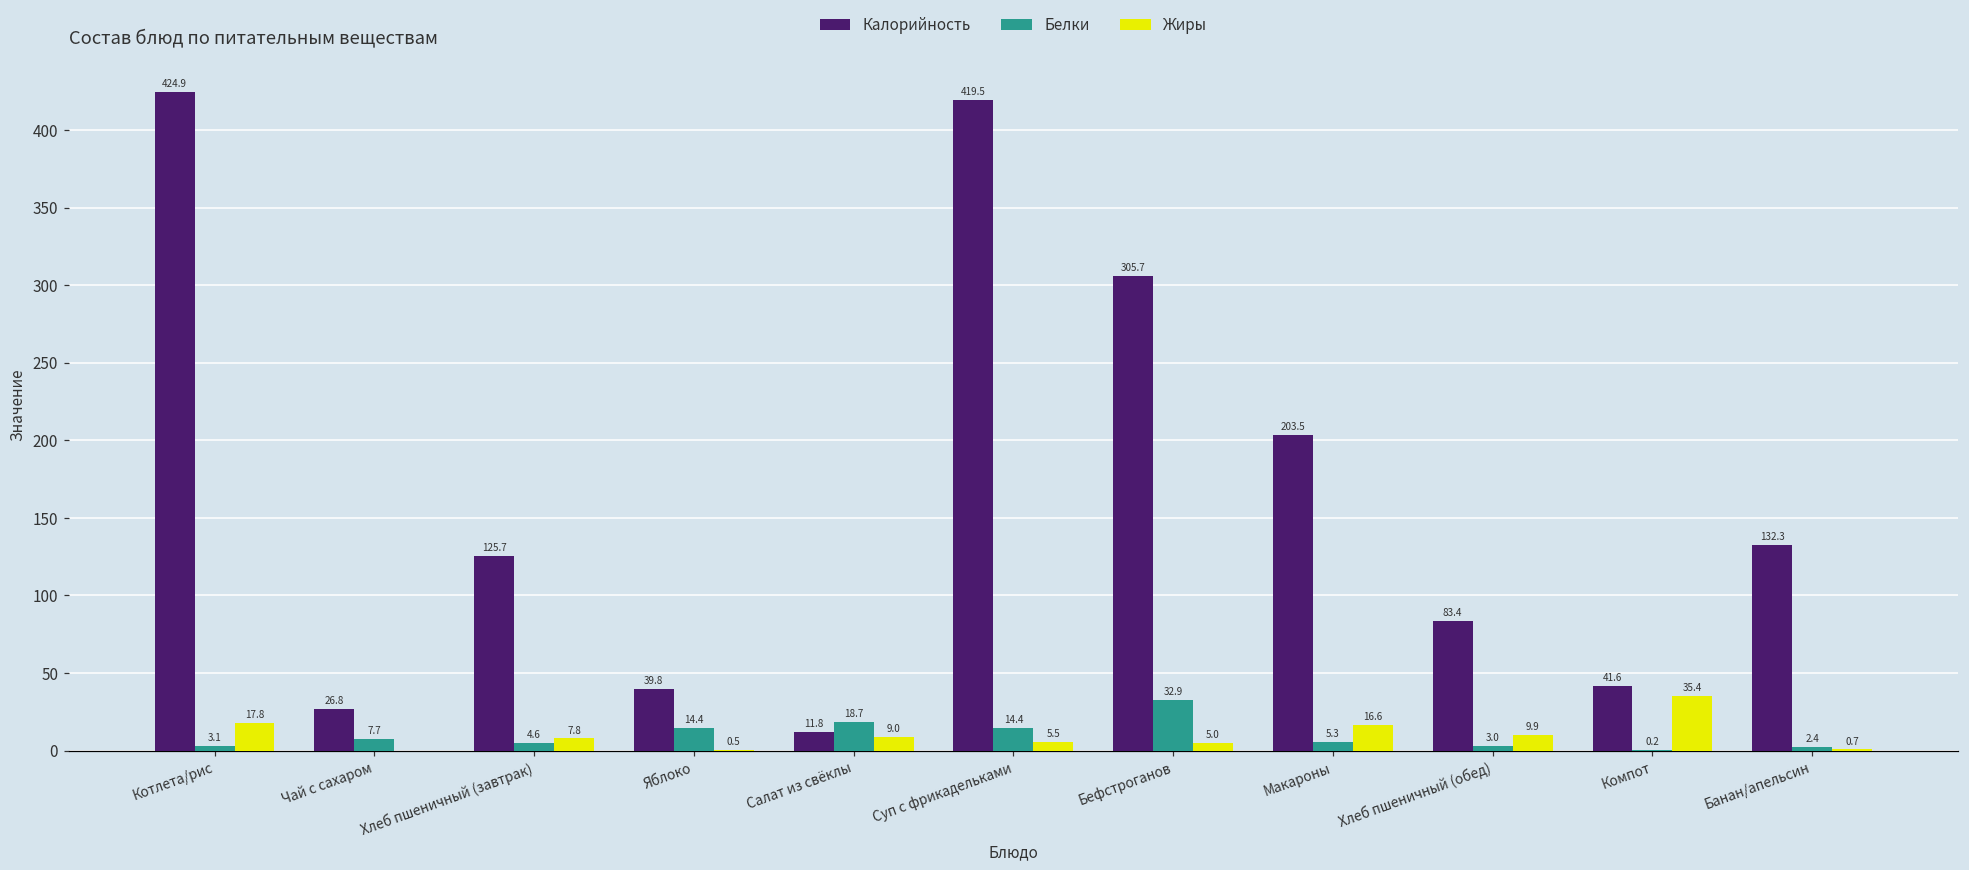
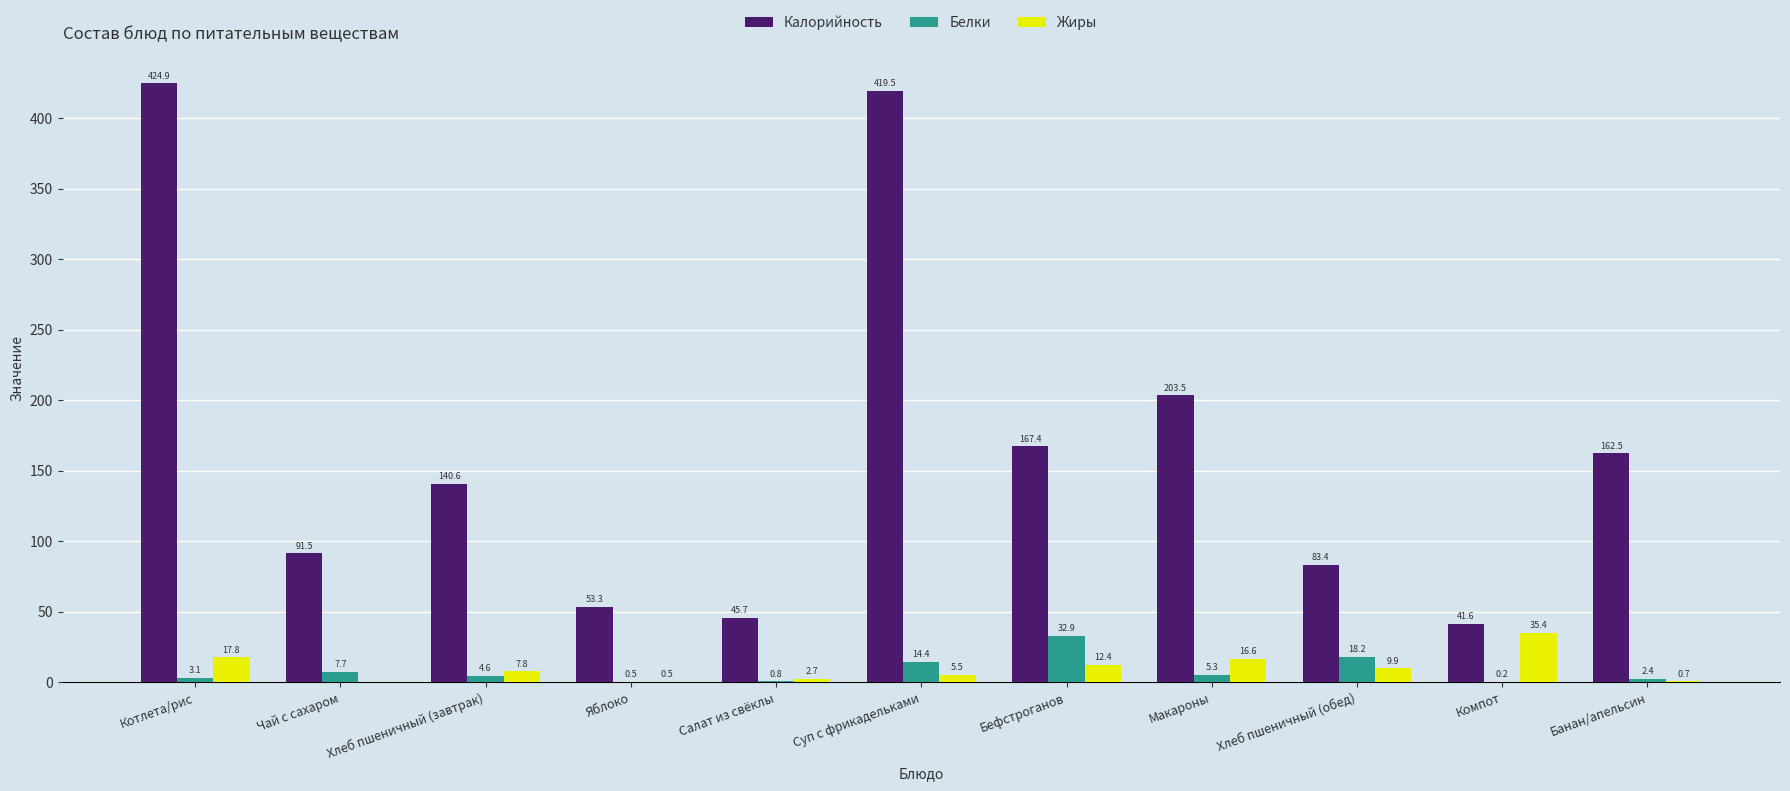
Калорийность, Чай с сахаром: 26.8 -> 91.5
Калорийность, Хлеб пшеничный (завтрак): 125.7 -> 140.6
Калорийность, Яблоко: 39.8 -> 53.3
Белки, Яблоко: 14.4 -> 0.5
Калорийность, Салат из свёклы: 11.8 -> 45.7
Белки, Салат из свёклы: 18.7 -> 0.8
Жиры, Салат из свёклы: 9.0 -> 2.7
Калорийность, Бефстроганов: 305.7 -> 167.4
Жиры, Бефстроганов: 5.0 -> 12.4
Белки, Хлеб пшеничный (обед): 3.0 -> 18.2
Калорийность, Банан/апельсин: 132.3 -> 162.5
